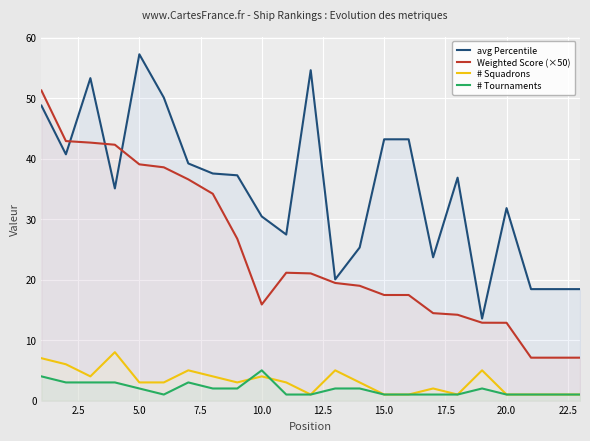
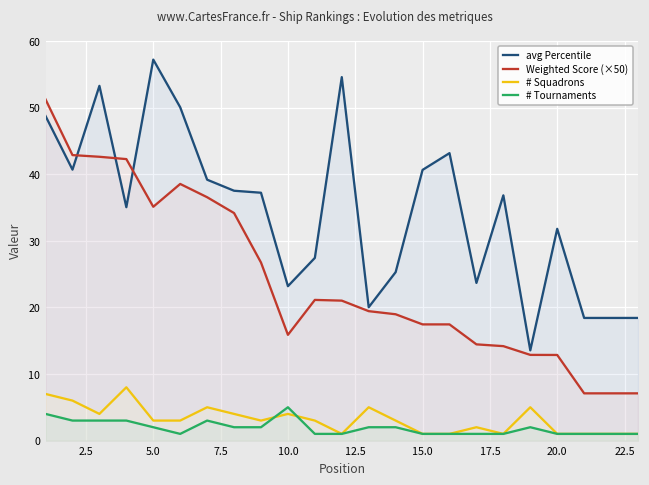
Weighted Score (×50), 5.0: 39 -> 35
avg Percentile, 10.0: 30 -> 23
avg Percentile, 15.0: 43 -> 41
